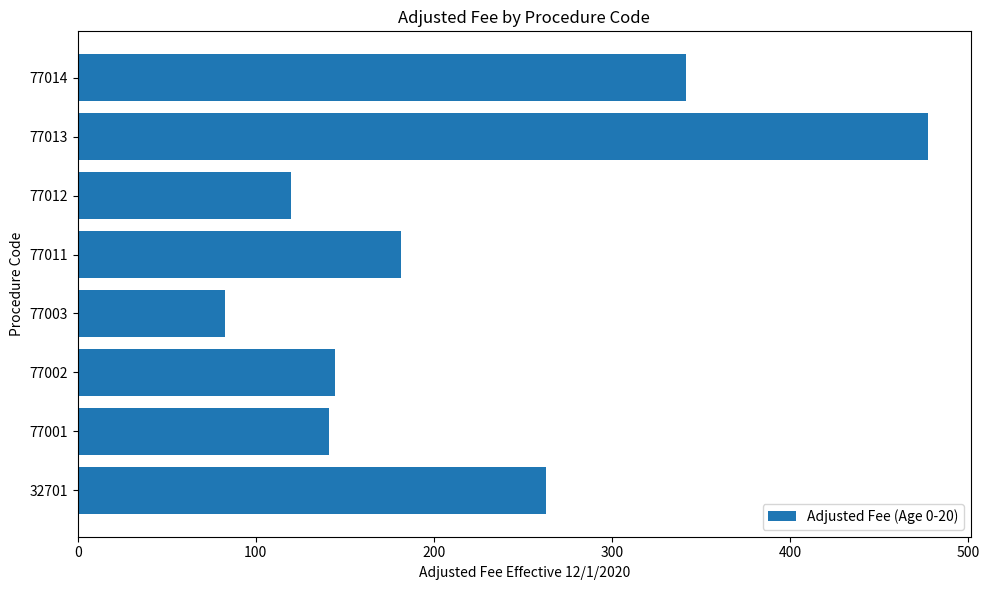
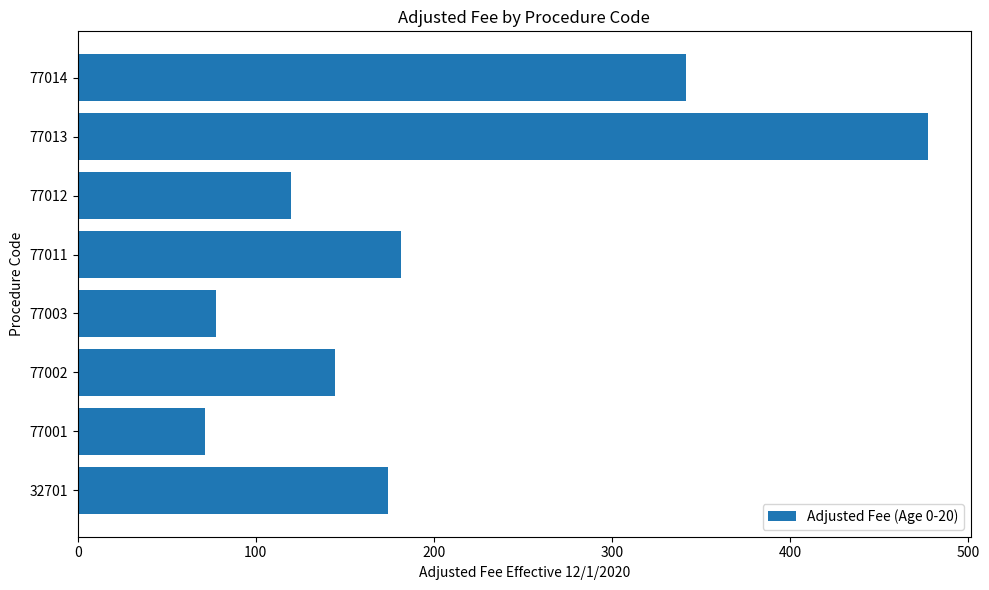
77003: 83 -> 78
77001: 141 -> 72
32701: 263 -> 174
